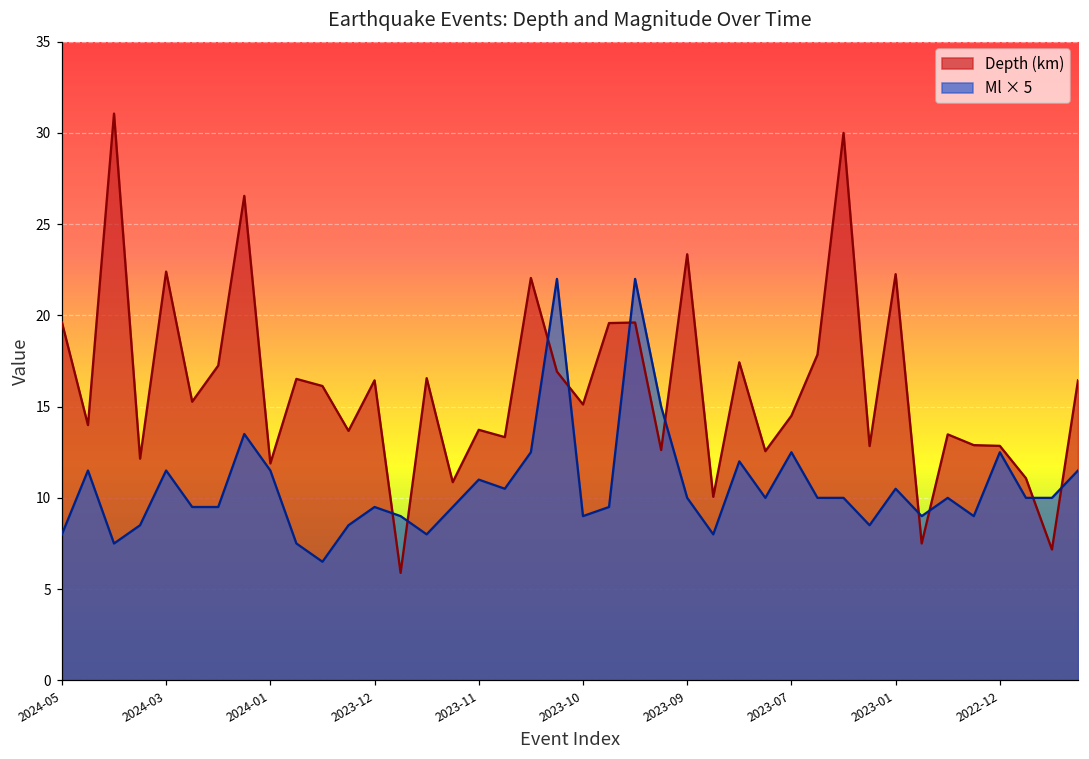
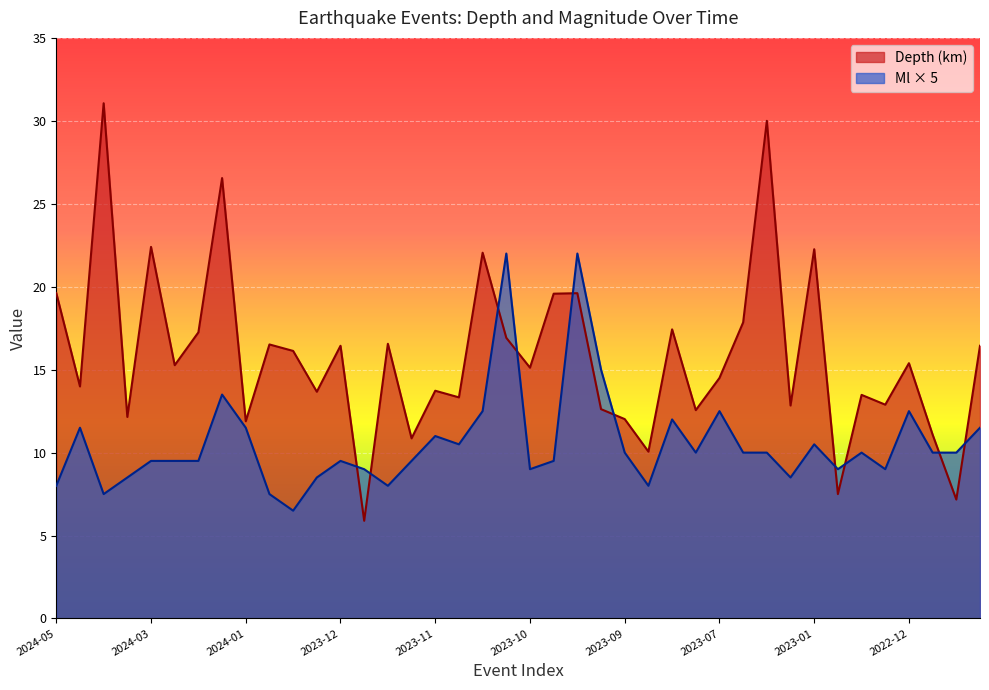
Ml × 5, 2024-03: 11.5 -> 9.5
Depth (km), 2023-09: 23.4 -> 12.0
Depth (km), 2022-12: 12.9 -> 15.4
